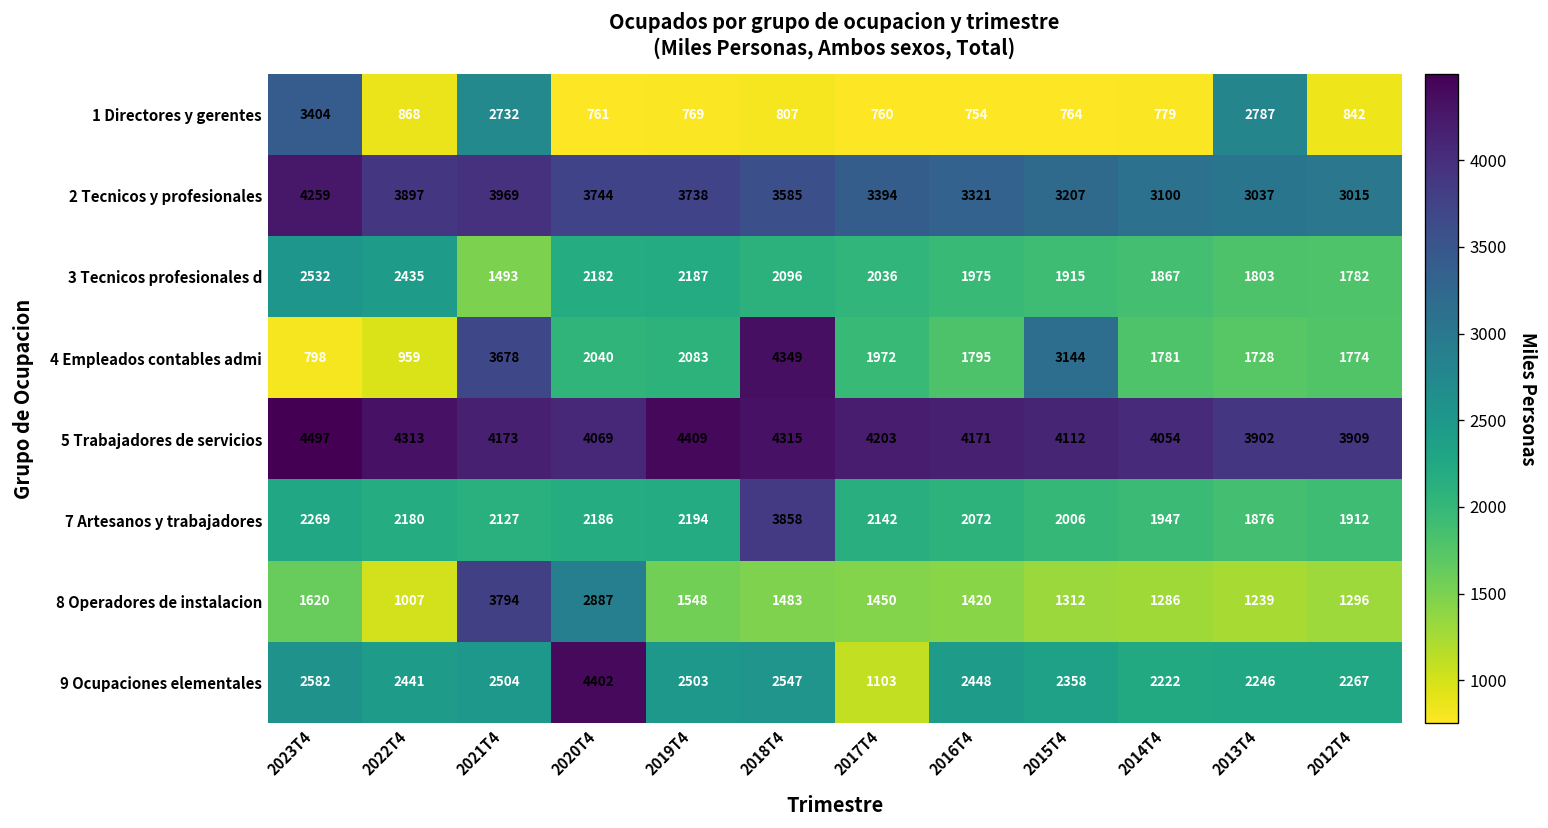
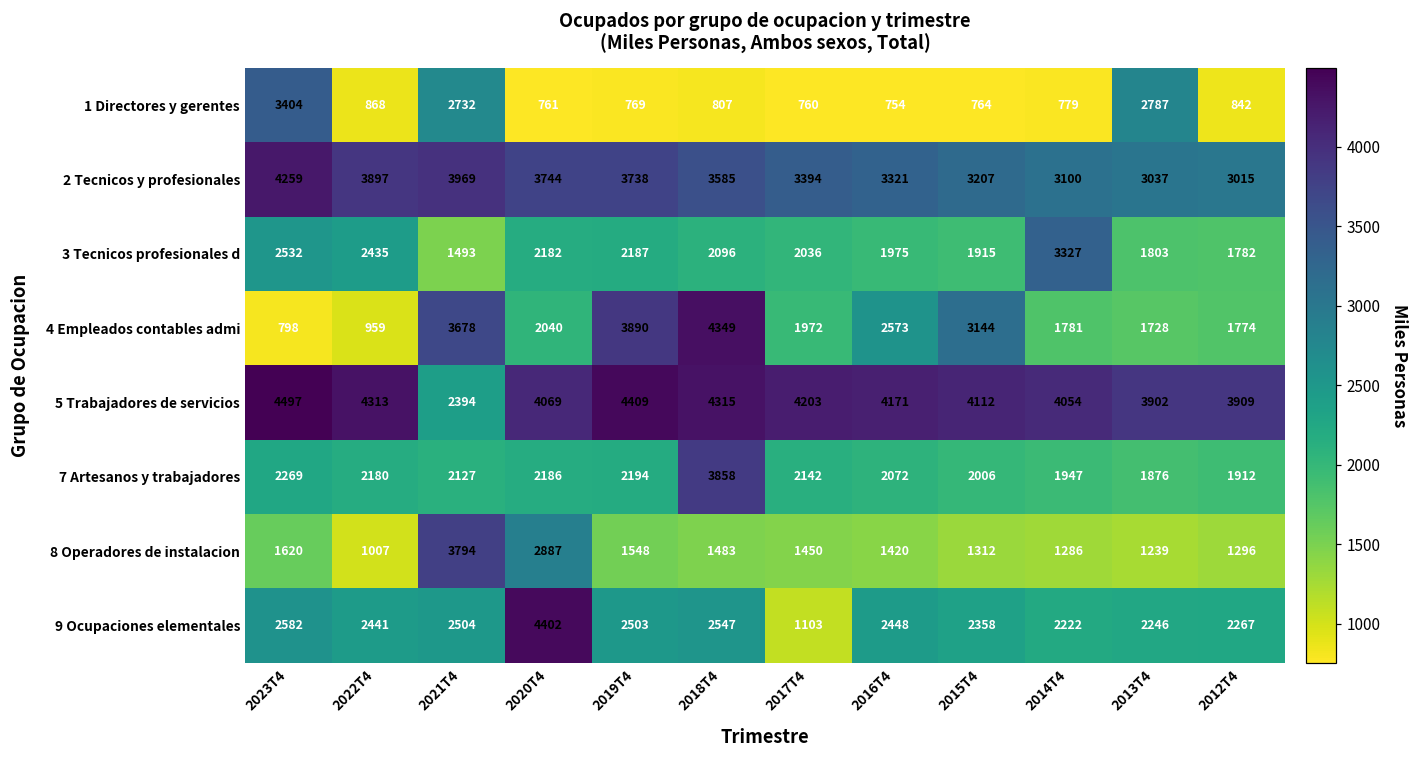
3 Tecnicos profesionales d, 2014T4: 1867 -> 3327
4 Empleados contables admi, 2019T4: 2083 -> 3890
4 Empleados contables admi, 2016T4: 1795 -> 2573
5 Trabajadores de servicios, 2021T4: 4173 -> 2394
